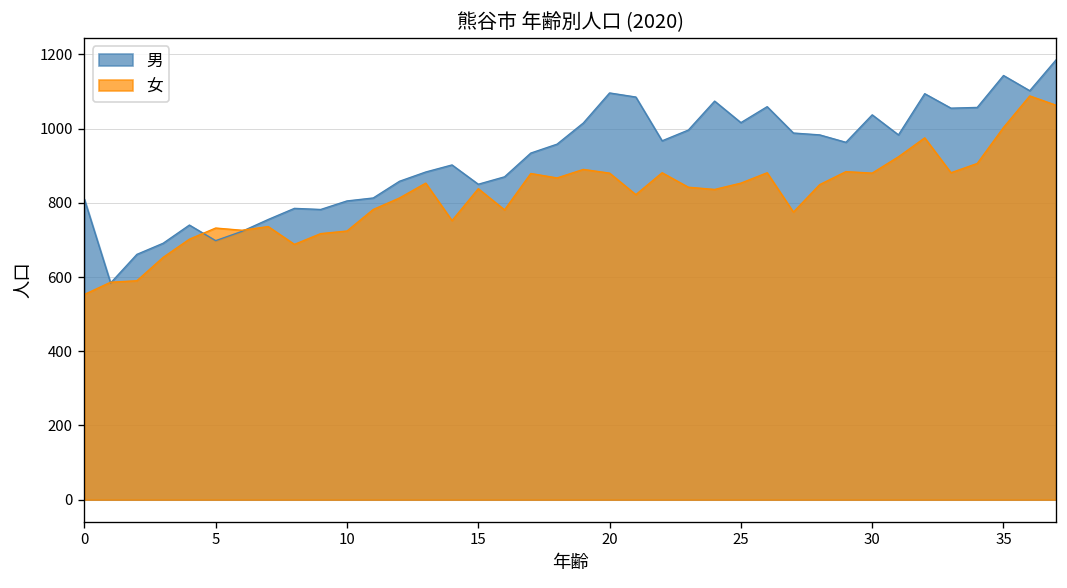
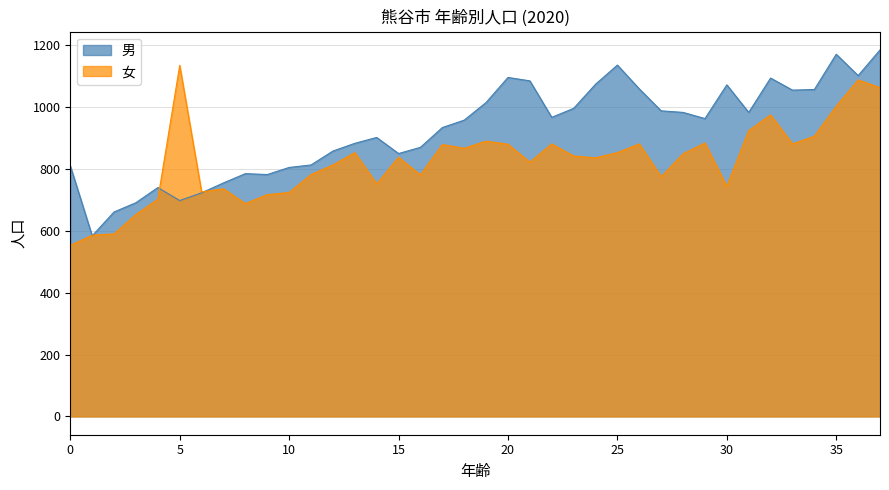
女, 5: 730 -> 1140
男, 25: 1020 -> 1140
男, 30: 1040 -> 1070
女, 30: 880 -> 740
男, 35: 1140 -> 1170
